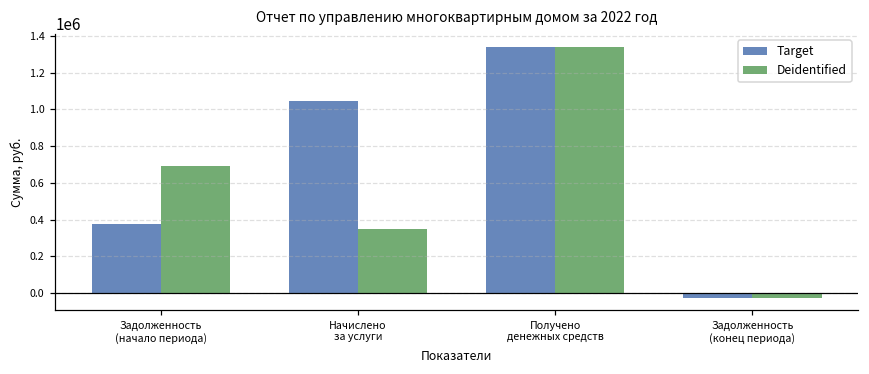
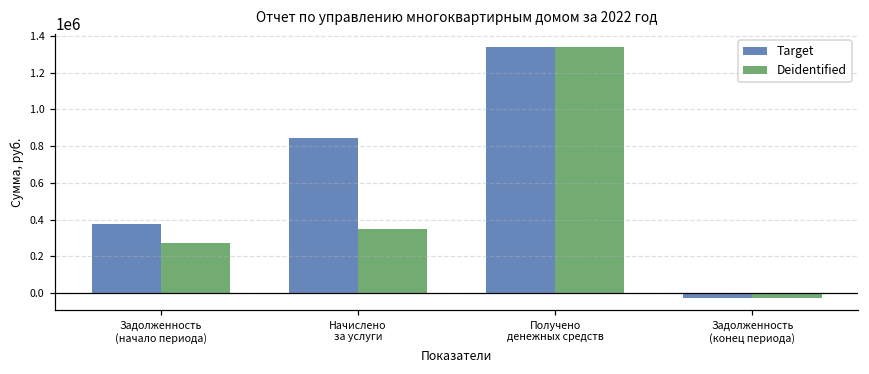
Deidentified, Задолженность (начало периода): 690000 -> 270000
Target, Начислено за услуги: 1050000 -> 840000
